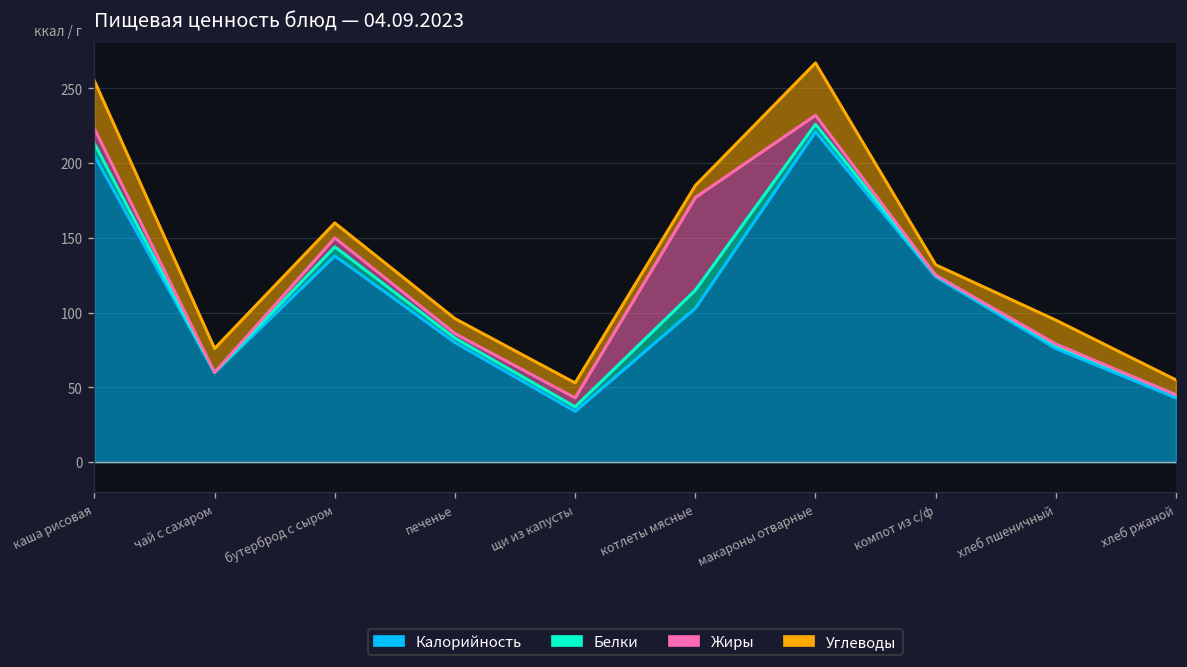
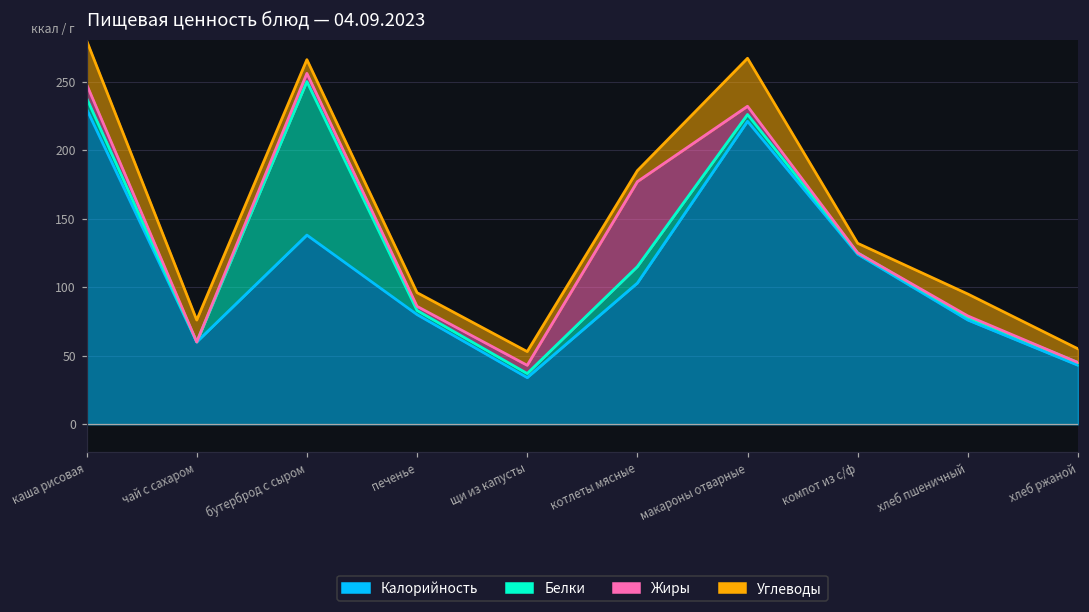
Калорийность, каша рисовая: 205 -> 230
Белки, бутерброд с сыром: 6 -> 112
